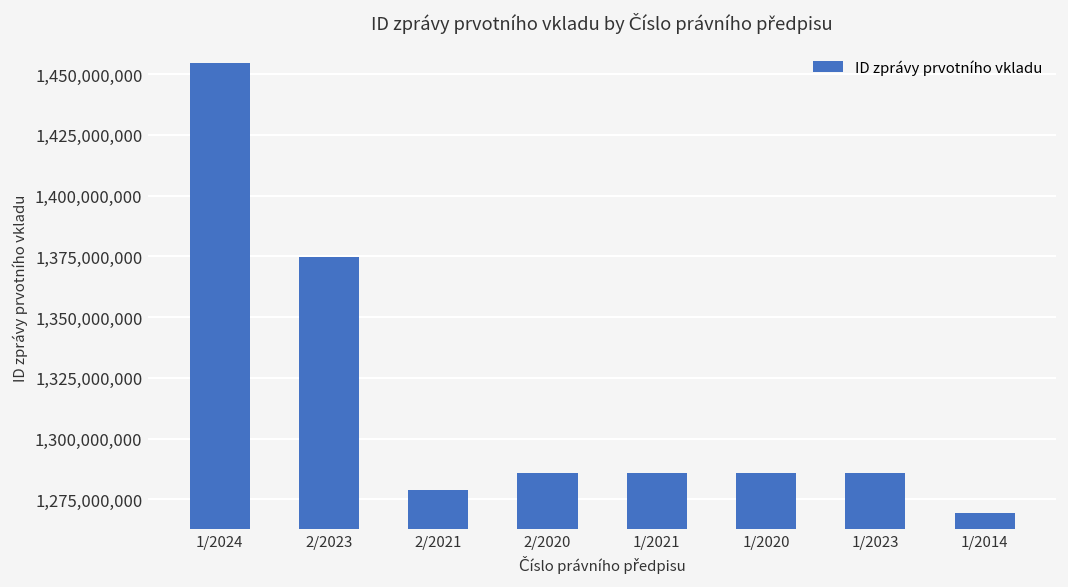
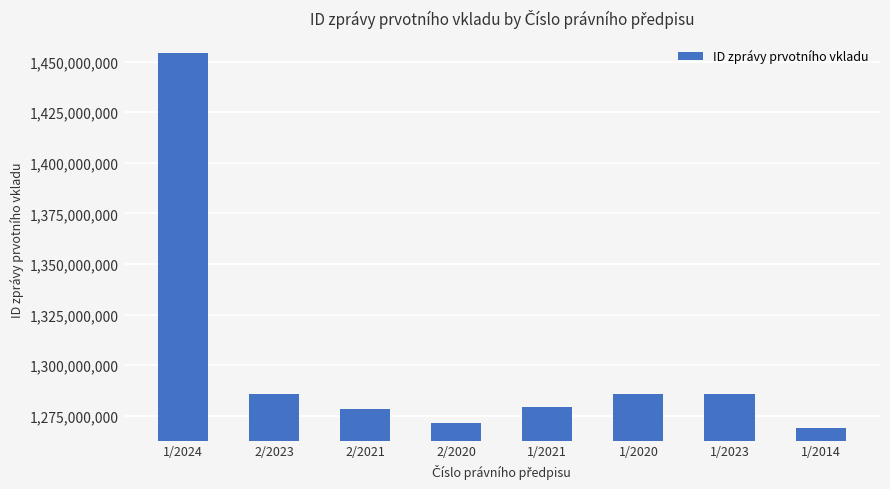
2/2023: 1,375,000,000 -> 1,286,000,000
2/2020: 1,286,000,000 -> 1,272,000,000
1/2021: 1,286,000,000 -> 1,279,000,000
